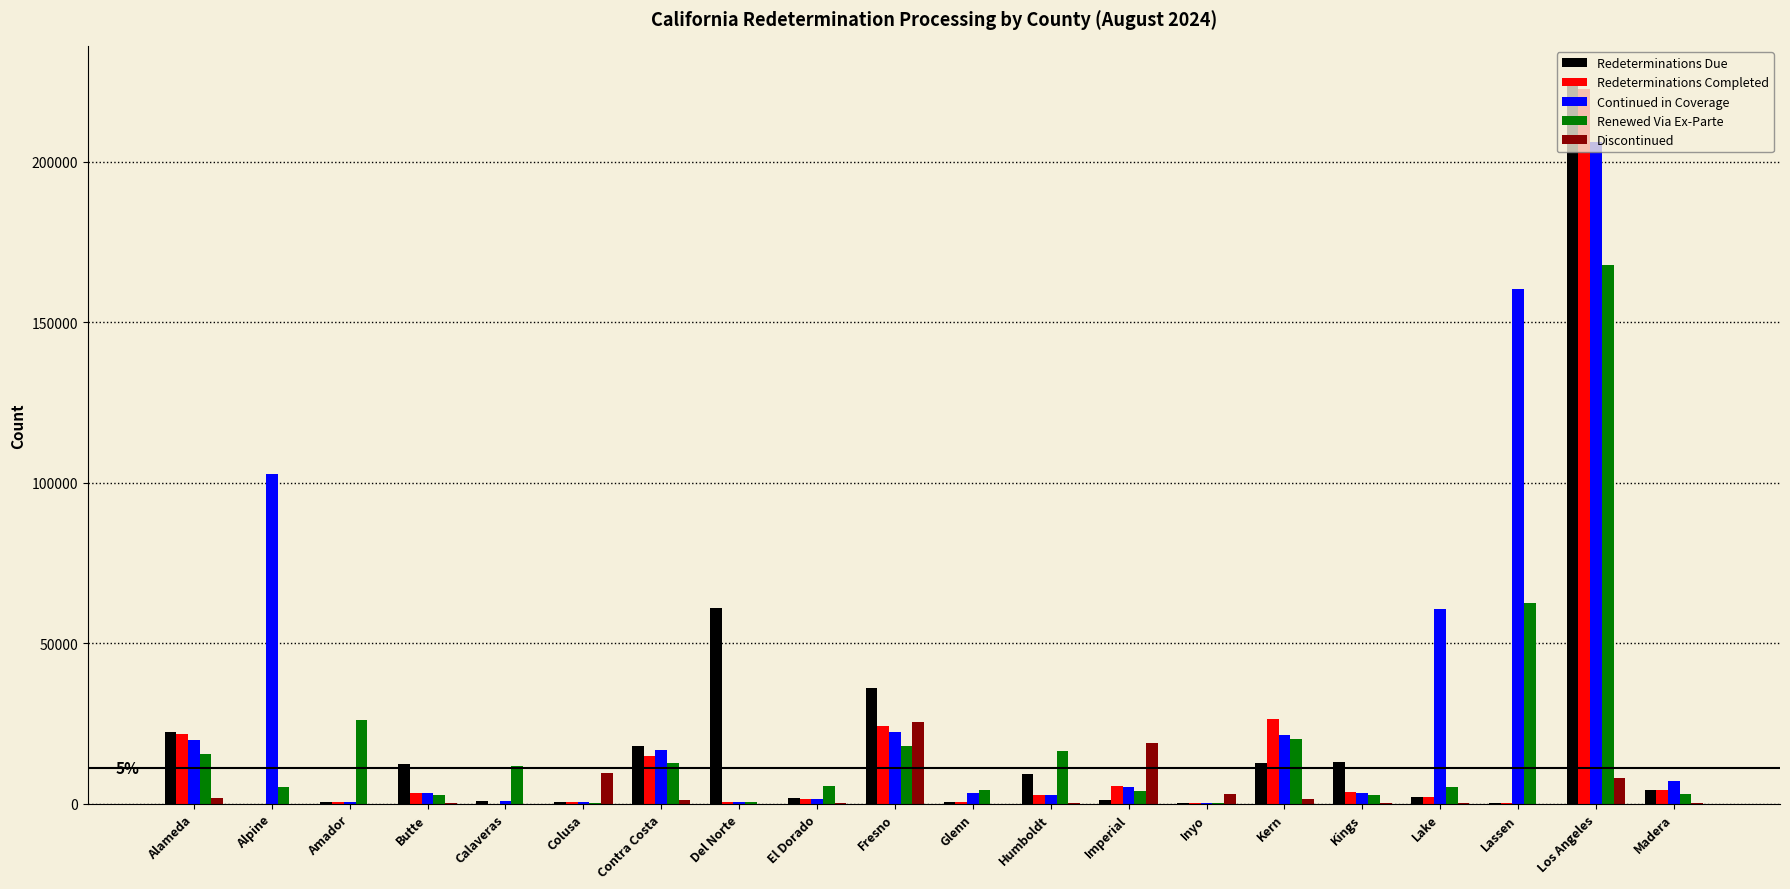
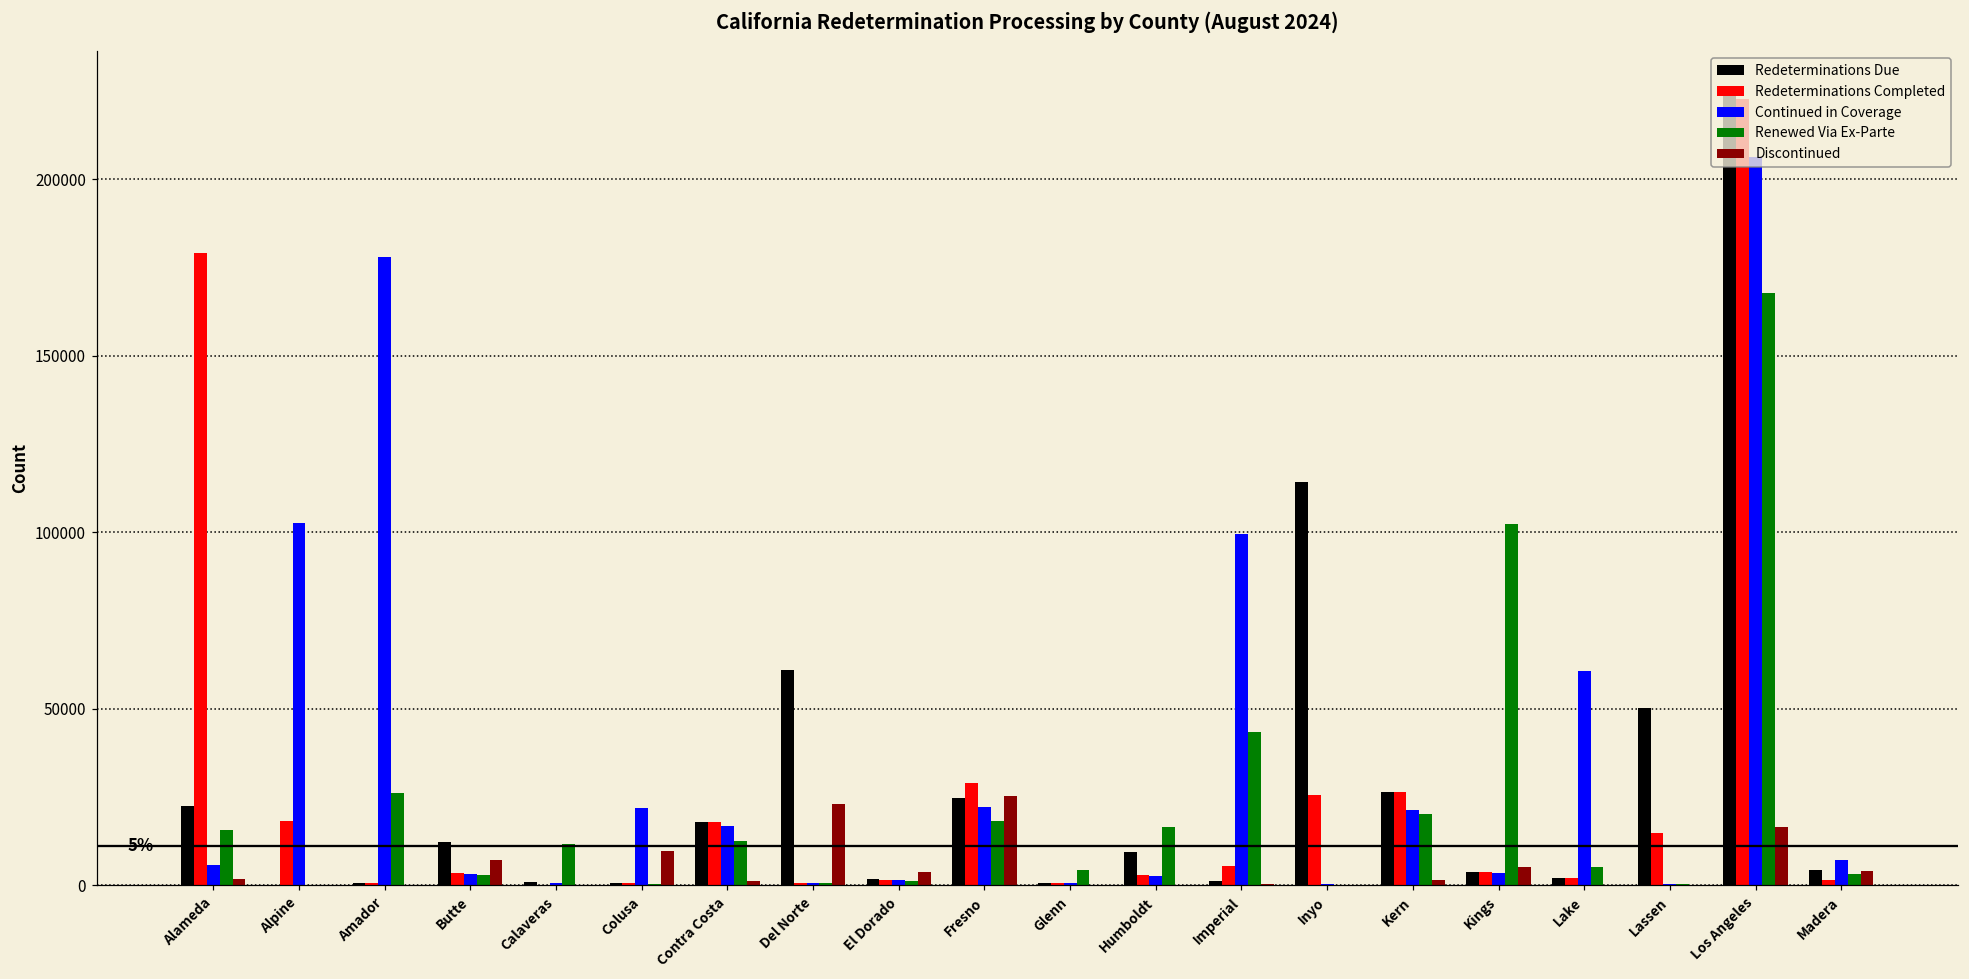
Redeterminations Completed, Alameda: 22000 -> 179000
Continued in Coverage, Alameda: 20000 -> 6000
Redeterminations Completed, Alpine: 0 -> 18000
Renewed Via Ex-Parte, Alpine: 5000 -> 0
Continued in Coverage, Amador: 1000 -> 178000
Discontinued, Butte: 0 -> 7000
Continued in Coverage, Colusa: 1000 -> 22000
Redeterminations Completed, Contra Costa: 15000 -> 18000
Discontinued, Del Norte: 0 -> 23000
Renewed Via Ex-Parte, El Dorado: 6000 -> 1000
Discontinued, El Dorado: 0 -> 4000
Redeterminations Due, Fresno: 36000 -> 25000
Redeterminations Completed, Fresno: 24000 -> 29000
Continued in Coverage, Glenn: 3000 -> 1000
Continued in Coverage, Imperial: 5000 -> 99000
Renewed Via Ex-Parte, Imperial: 4000 -> 44000
Discontinued, Imperial: 19000 -> 0
Redeterminations Due, Inyo: 0 -> 114000
Redeterminations Completed, Inyo: 0 -> 26000
Discontinued, Inyo: 3000 -> 0
Redeterminations Due, Kern: 13000 -> 26000
Redeterminations Due, Kings: 13000 -> 4000
Renewed Via Ex-Parte, Kings: 3000 -> 102000
Discontinued, Kings: 0 -> 5000
Redeterminations Due, Lassen: 0 -> 50000
Redeterminations Completed, Lassen: 0 -> 15000
Continued in Coverage, Lassen: 160000 -> 0
Renewed Via Ex-Parte, Lassen: 62000 -> 0
Discontinued, Los Angeles: 8000 -> 16000
Redeterminations Completed, Madera: 4000 -> 1000
Discontinued, Madera: 0 -> 4000
